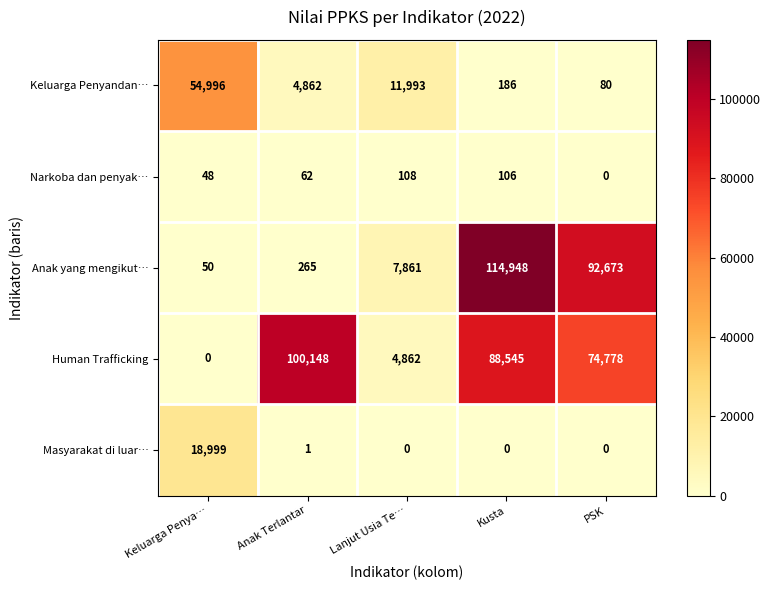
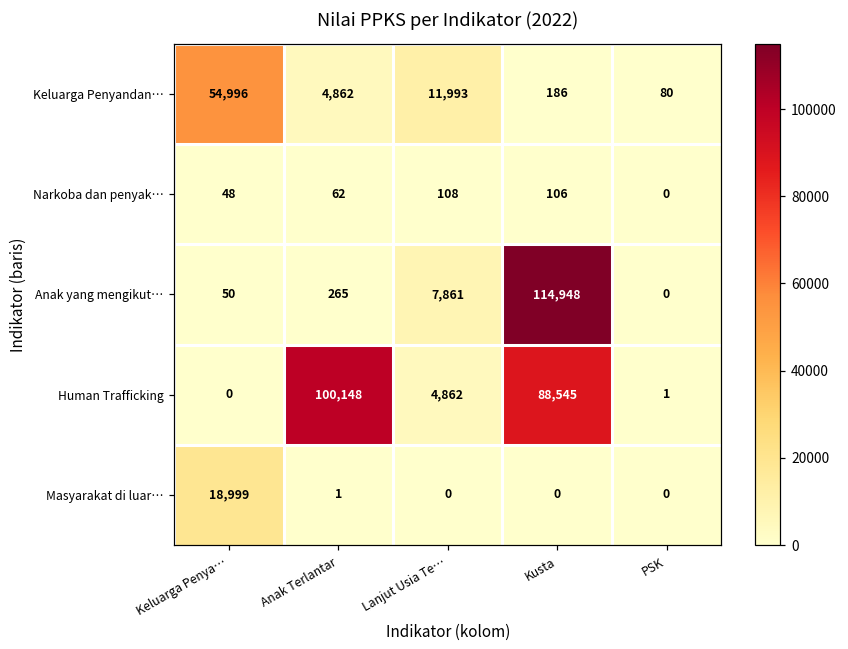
Anak yang mengikut…, PSK: 92,673 -> 0
Human Trafficking, PSK: 74,778 -> 1
